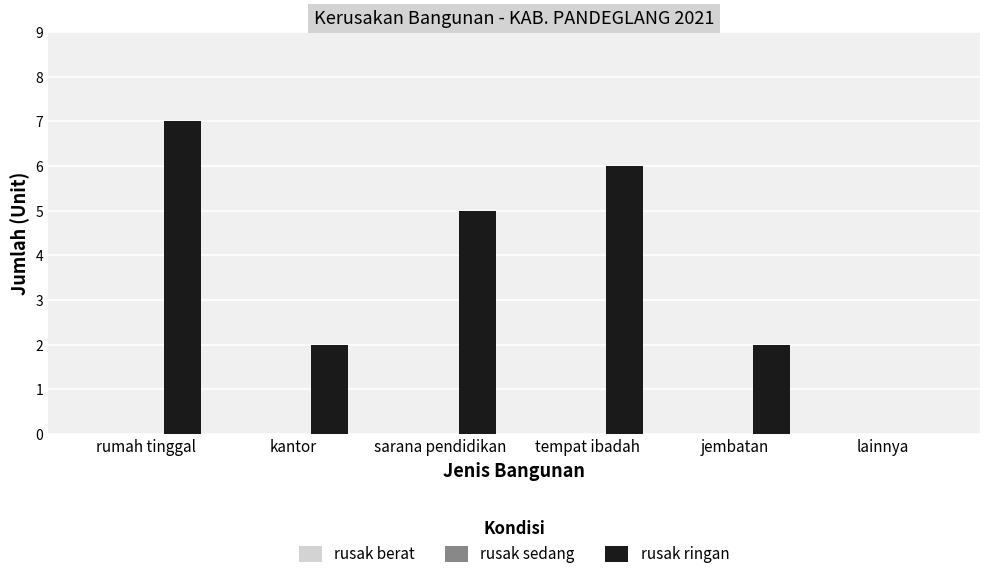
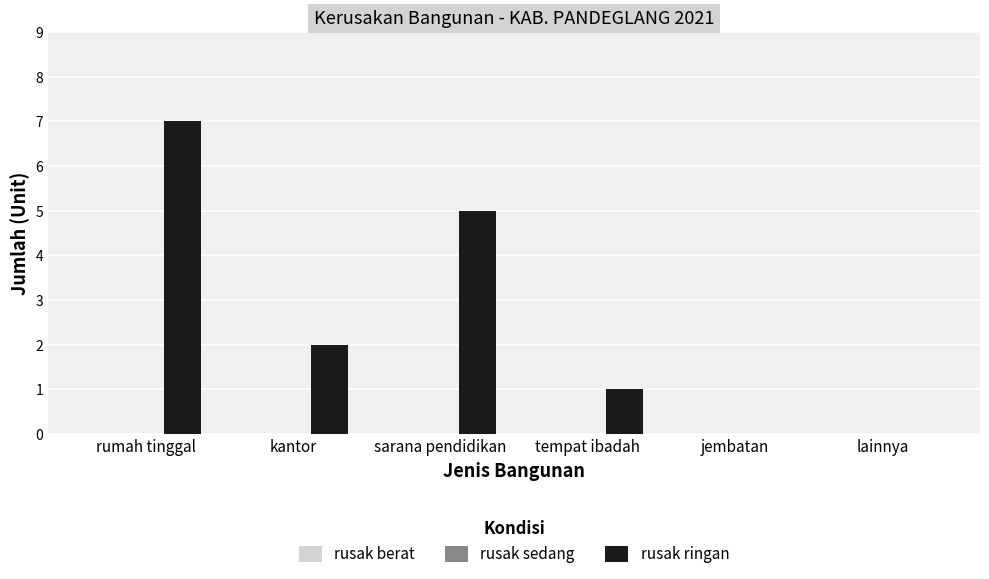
rusak ringan, tempat ibadah: 6 -> 1
rusak ringan, jembatan: 2 -> 0
